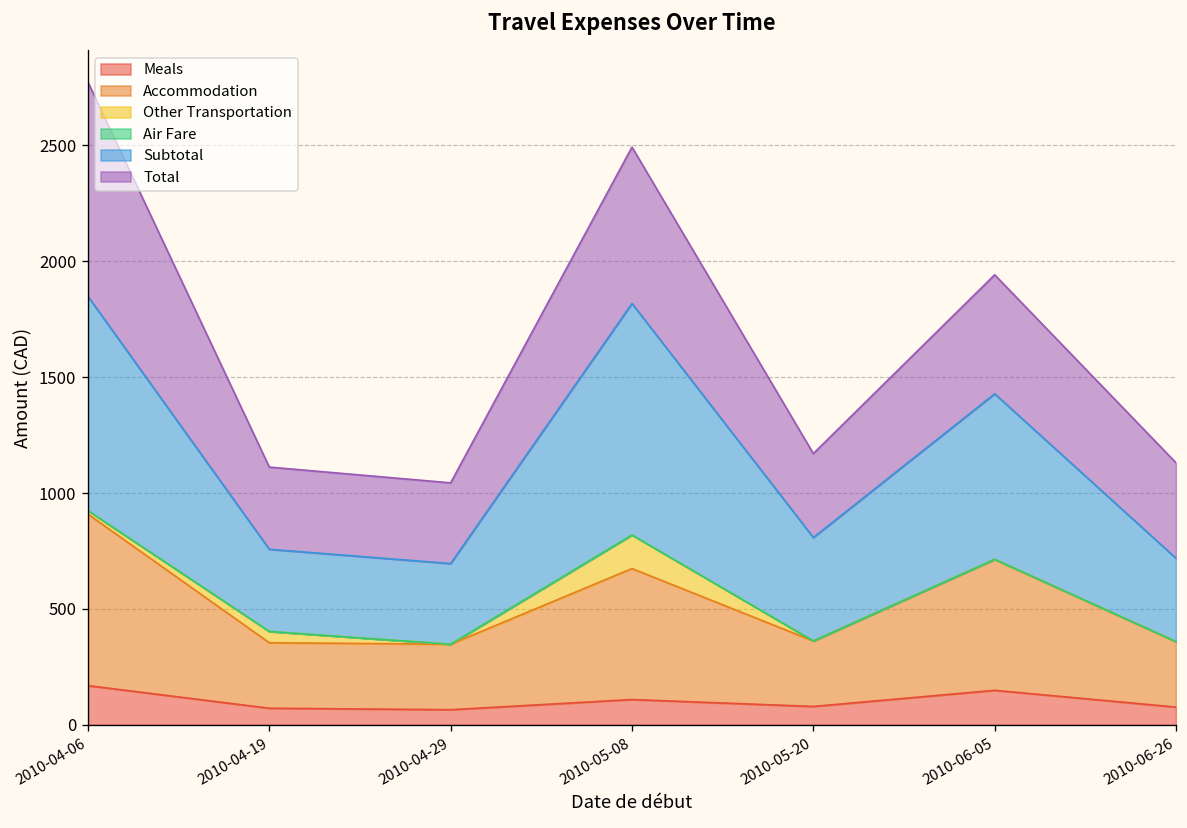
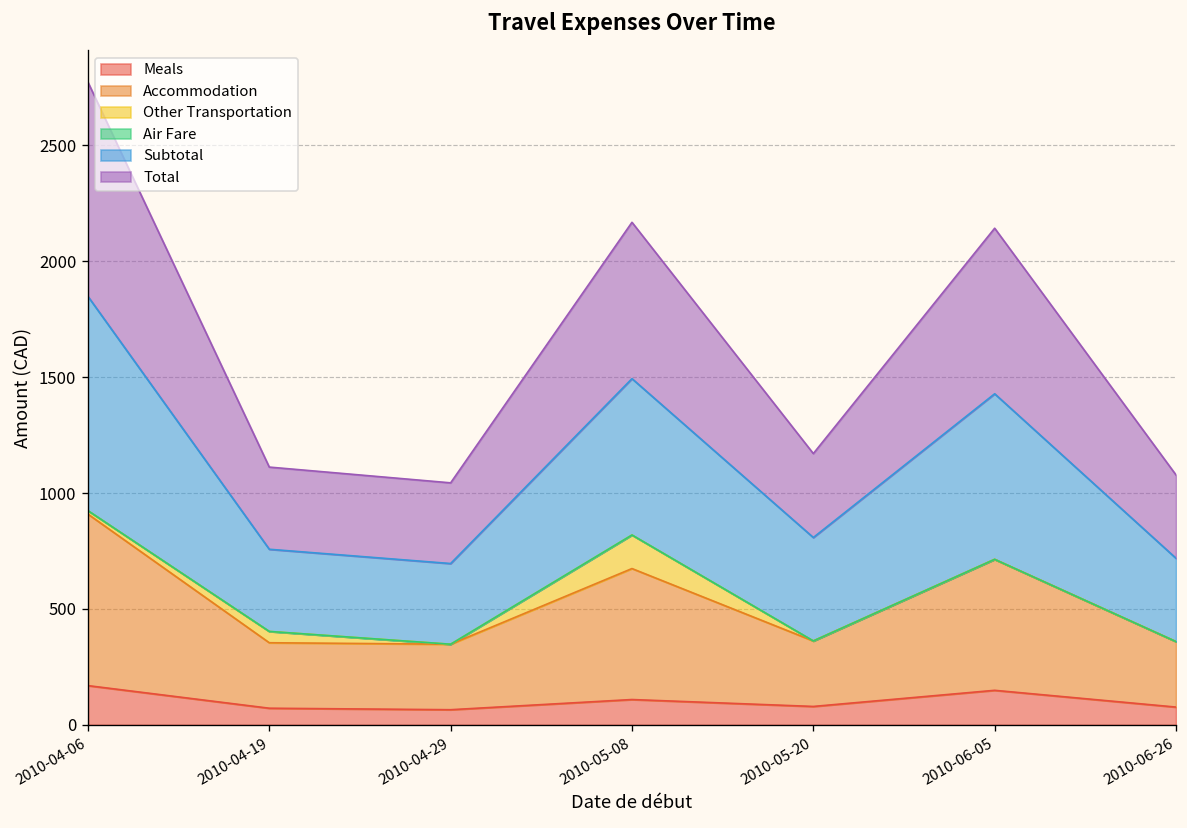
Subtotal, 2010-05-08: 1000 -> 670
Total, 2010-06-05: 510 -> 710
Total, 2010-06-26: 410 -> 360
